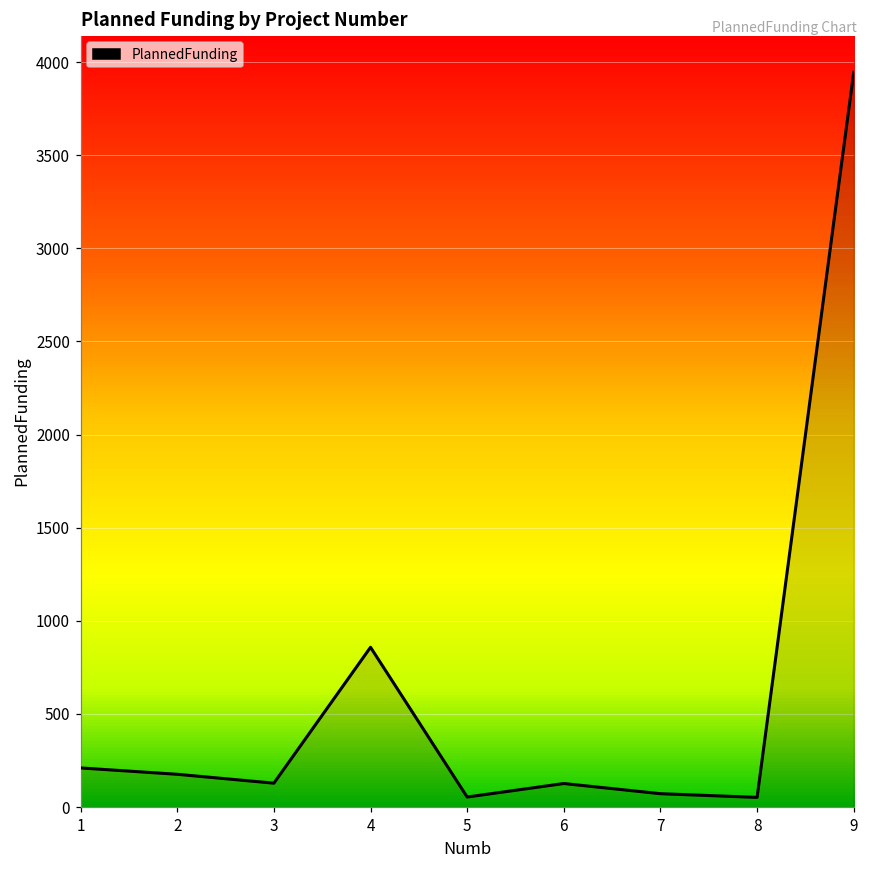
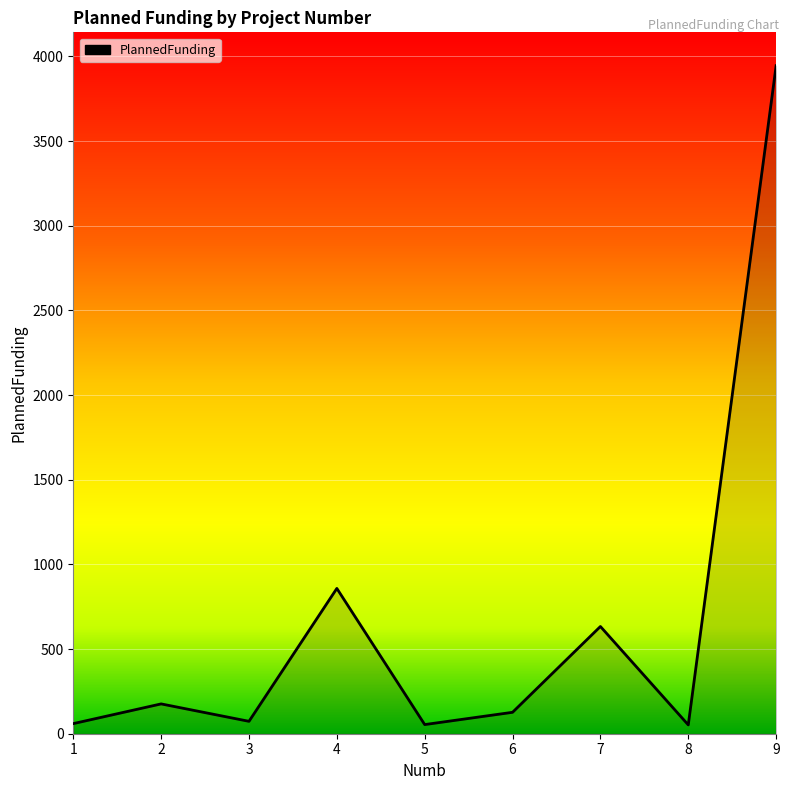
1: 210 -> 60
3: 130 -> 70
7: 70 -> 630
